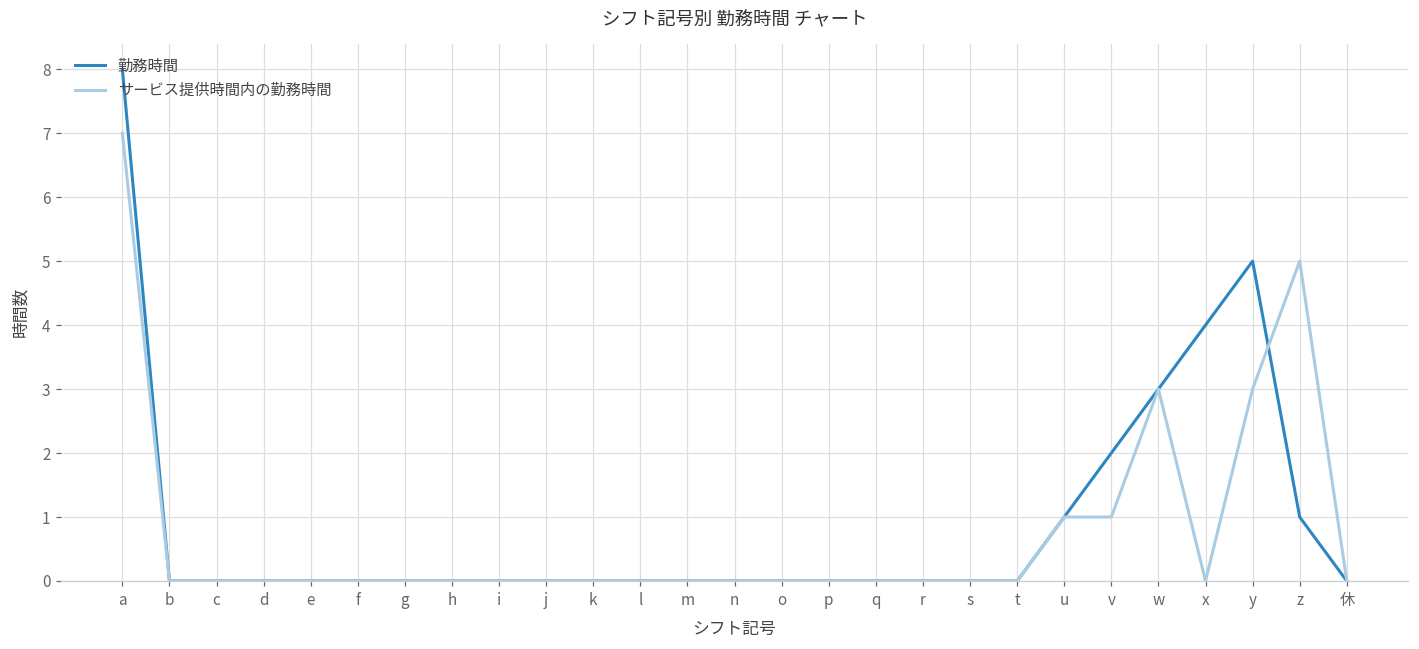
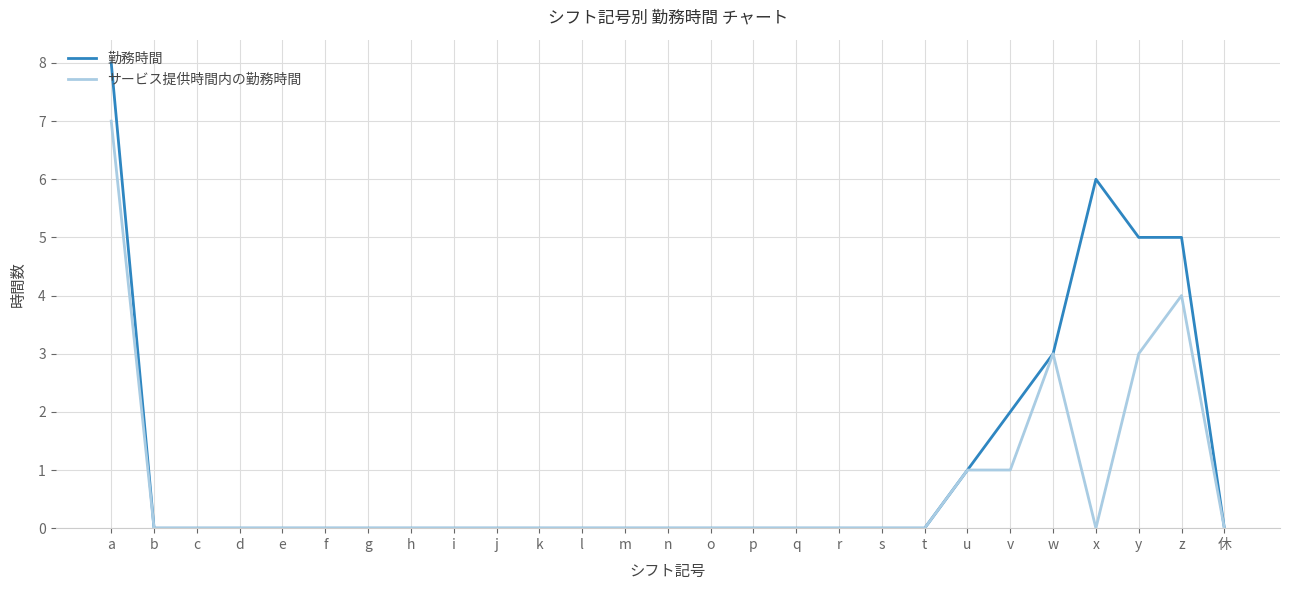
勤務時間, x: 4 -> 6
勤務時間, z: 1 -> 5
サービス提供時間内の勤務時間, z: 5 -> 4
